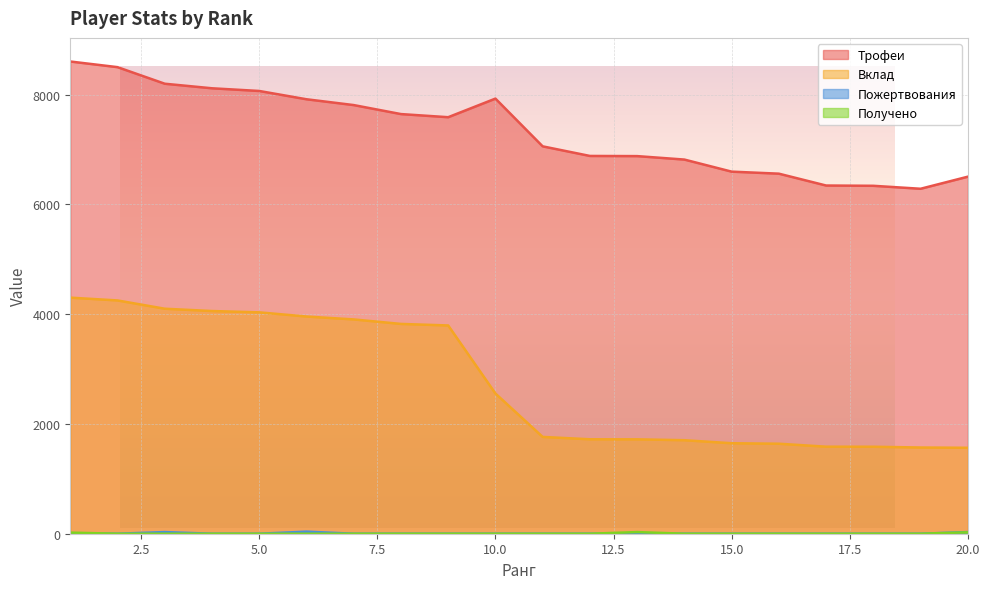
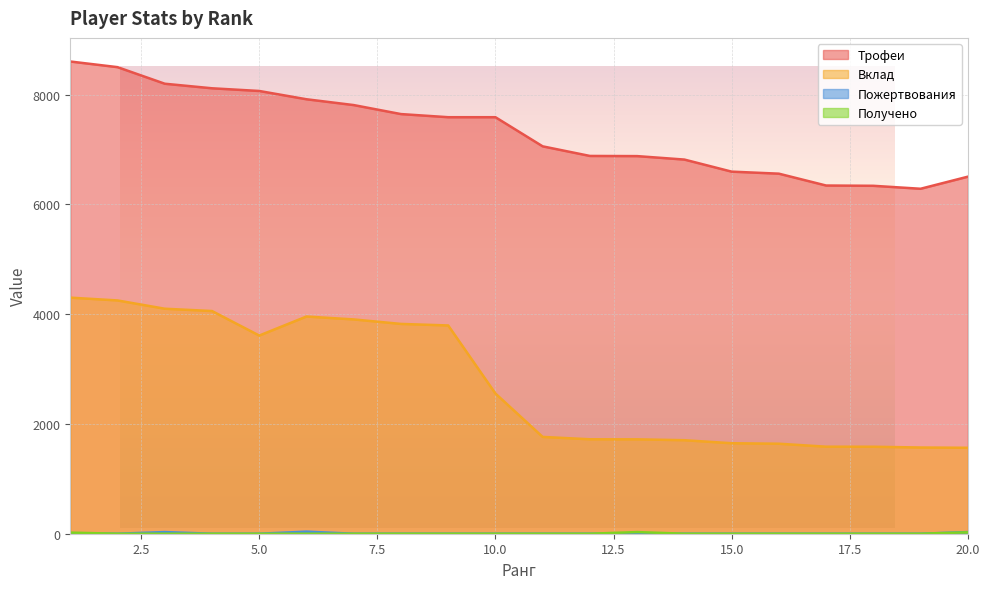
Вклад, 5.0: 4000 -> 3600
Трофеи, 10.0: 7900 -> 7600
